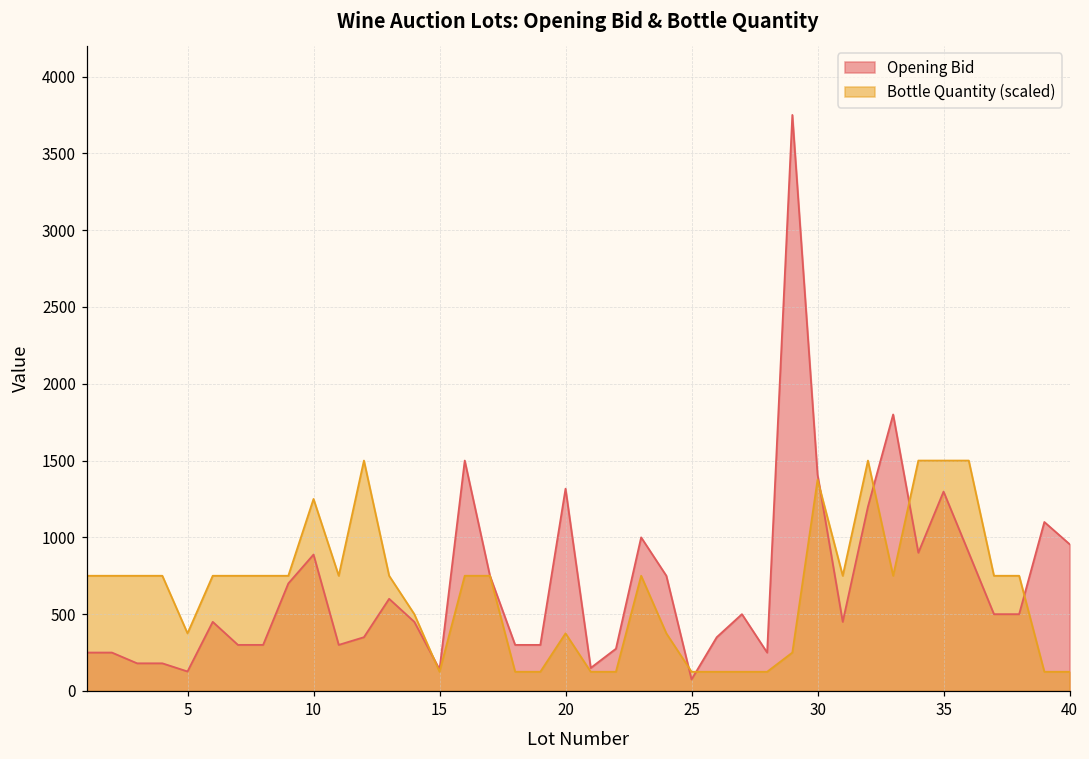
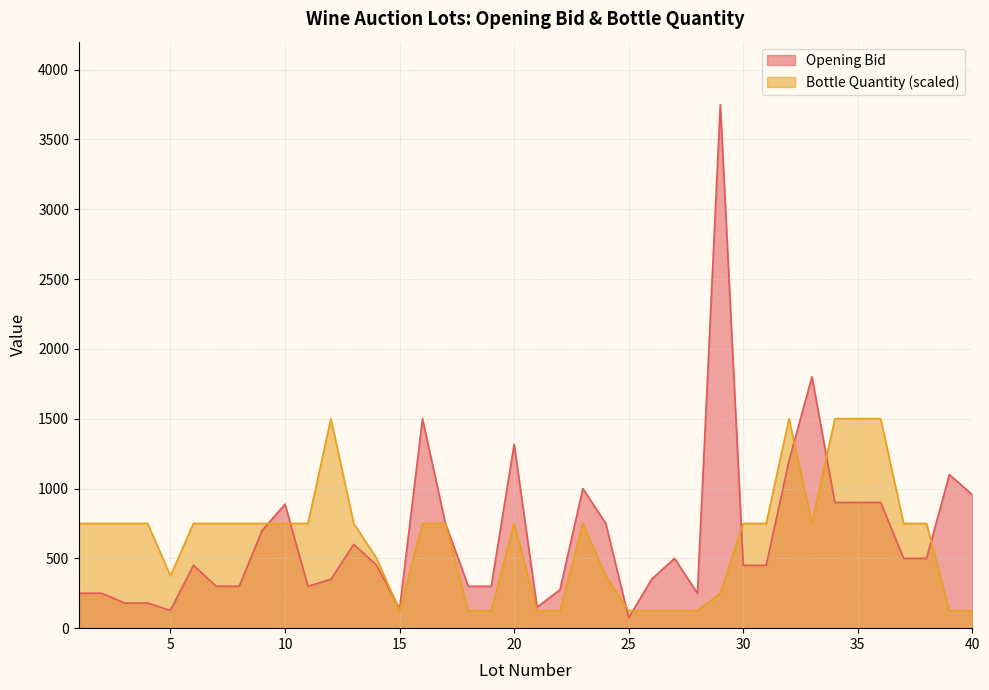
Bottle Quantity (scaled), 10: 1250 -> 750
Bottle Quantity (scaled), 20: 380 -> 750
Opening Bid, 30: 1410 -> 450
Bottle Quantity (scaled), 30: 1380 -> 750
Opening Bid, 35: 1300 -> 900
